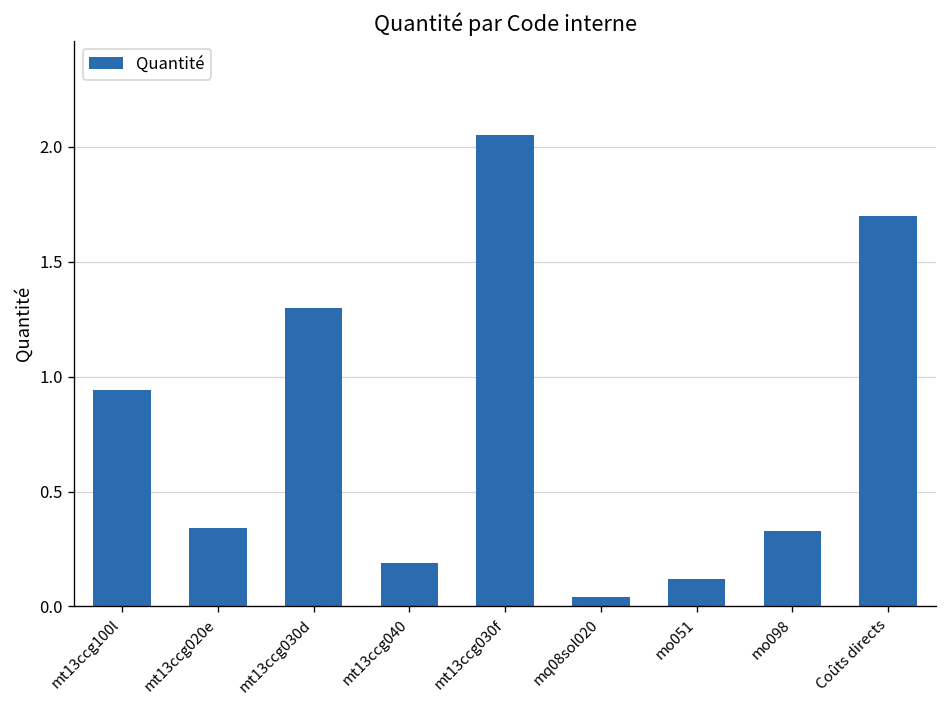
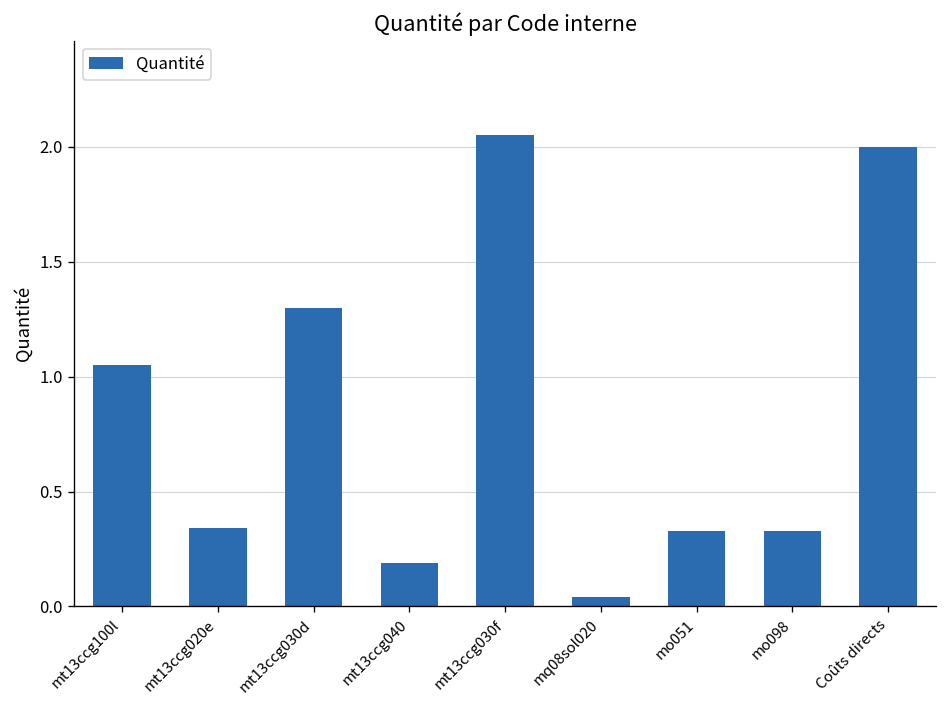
mt13ccg100l: 0.94 -> 1.05
mo051: 0.12 -> 0.33
Coûts directs: 1.7 -> 2.0
